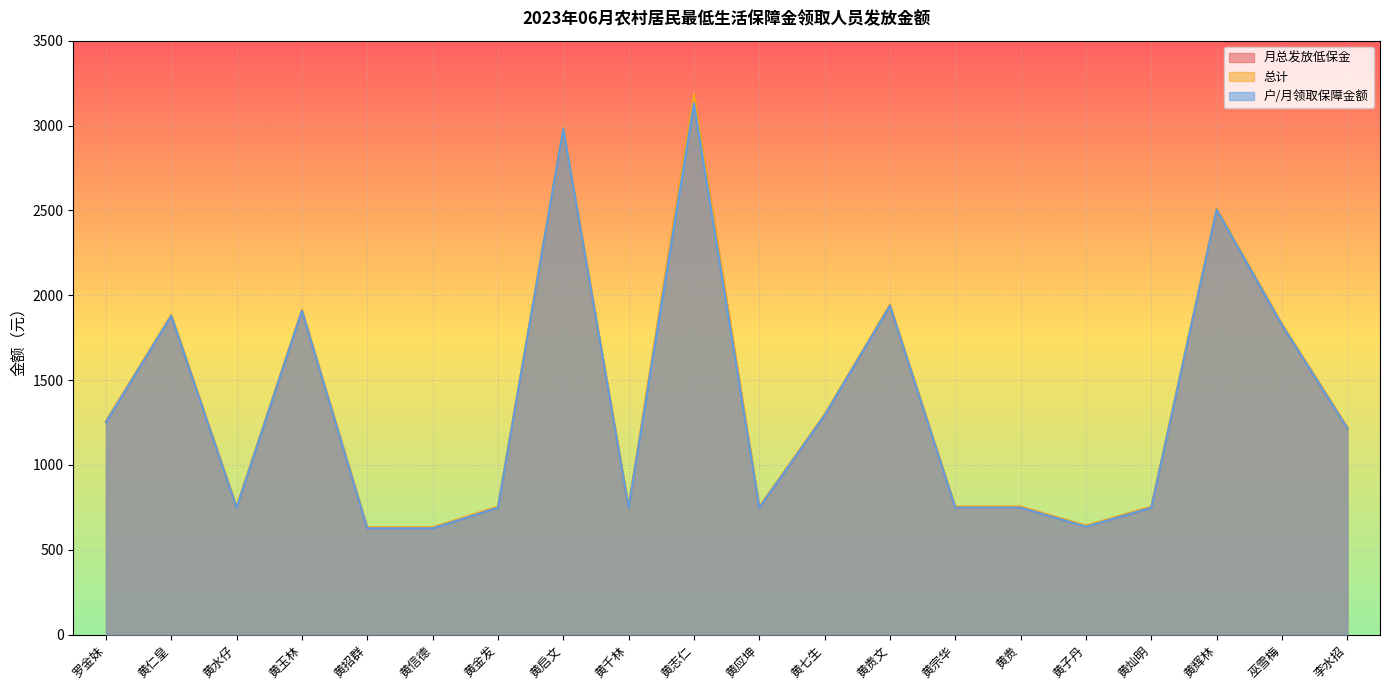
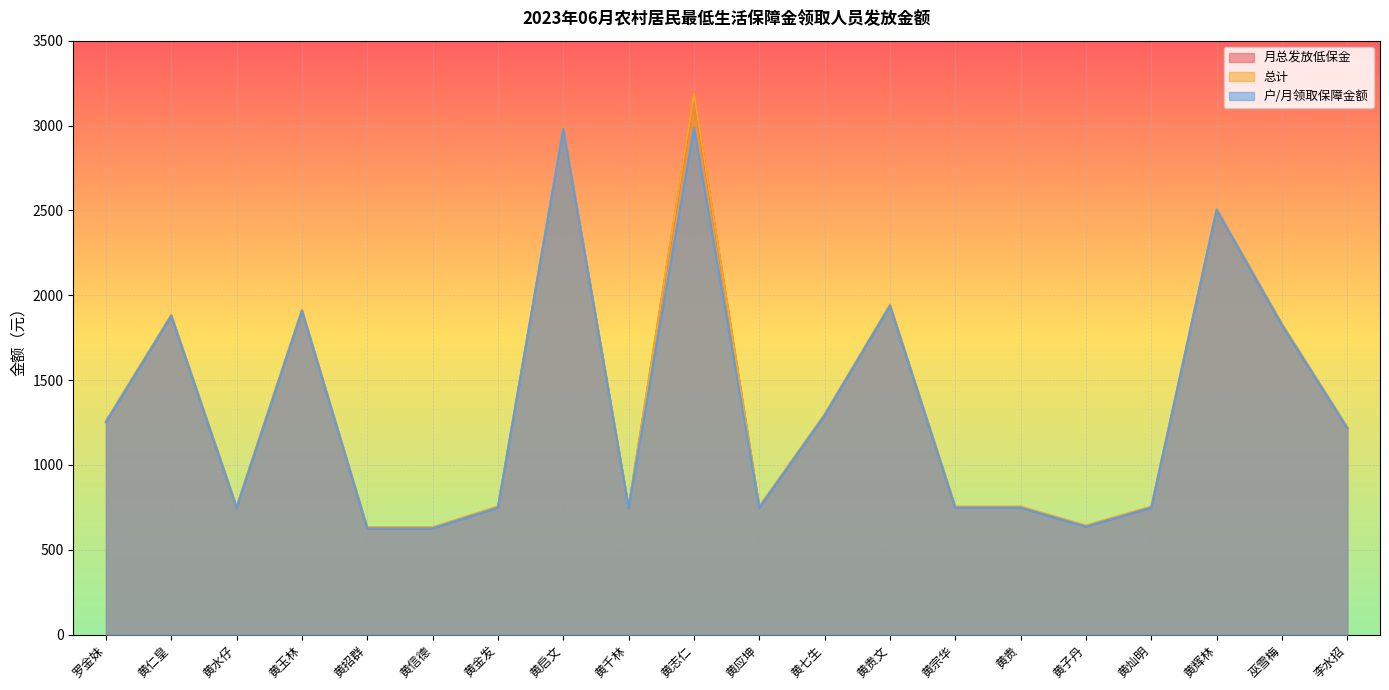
户/月领取保障金额, 黄志仁: 3130 -> 2990
